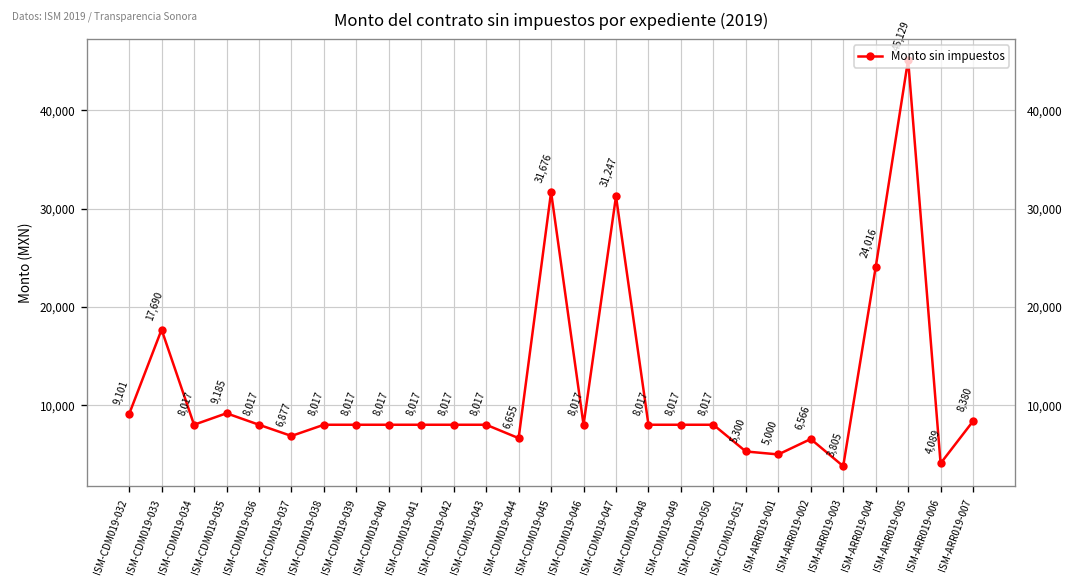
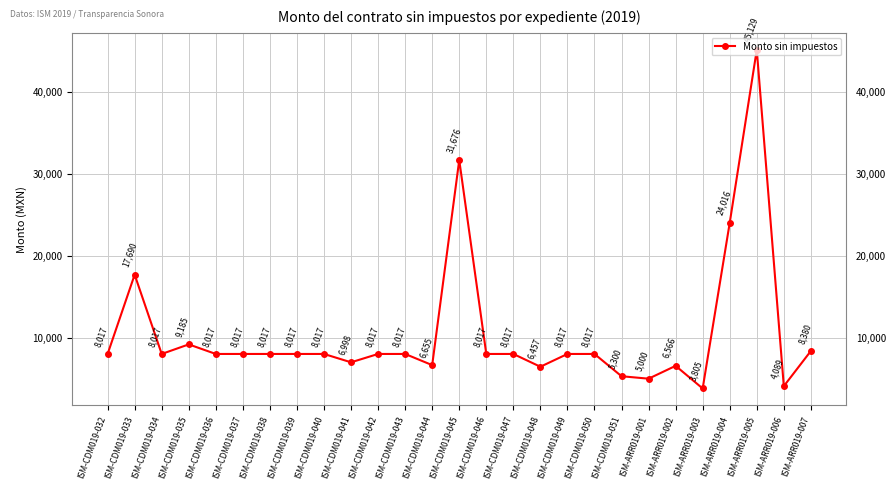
ISM-CDM019-032: 9,101 -> 8,017
ISM-CDM019-037: 6,877 -> 8,017
ISM-CDM019-041: 8,017 -> 6,998
ISM-CDM019-047: 31,247 -> 8,017
ISM-CDM019-048: 8,017 -> 6,457
